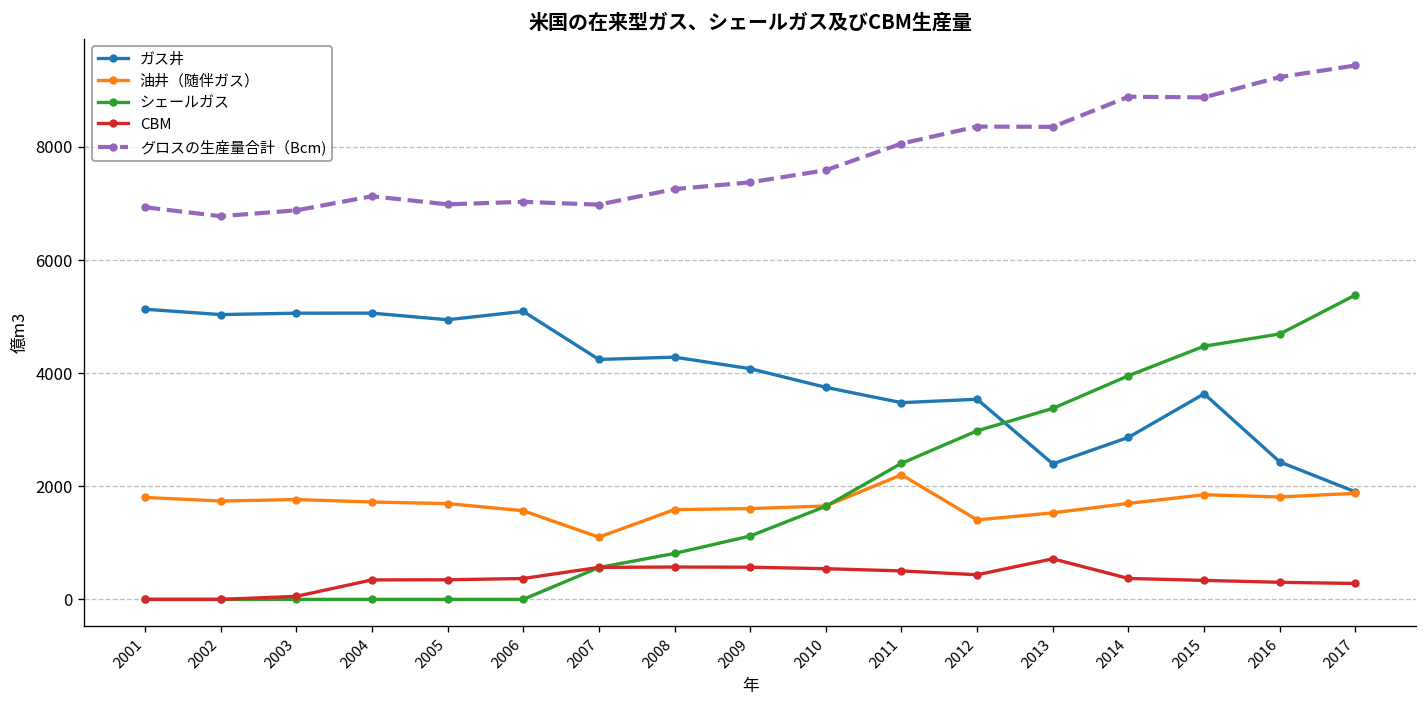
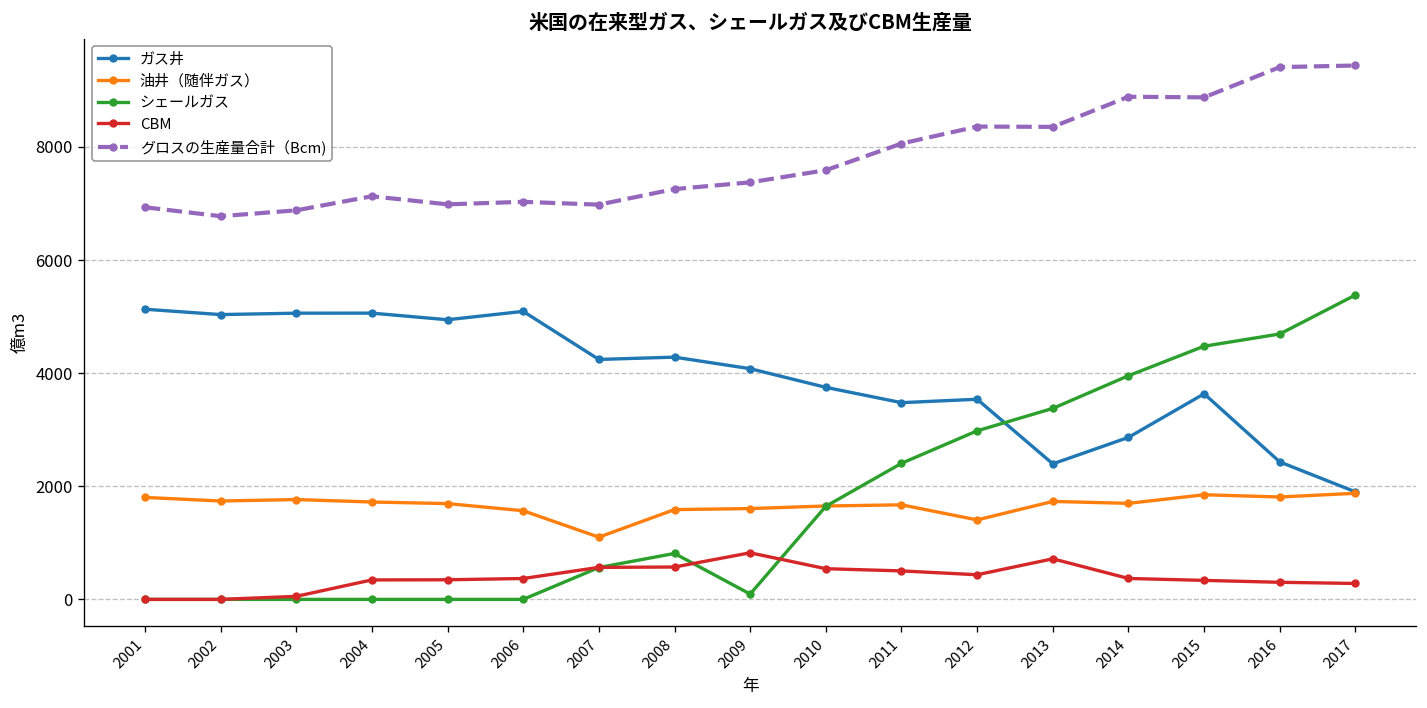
シェールガス, 2009: 1100 -> 100
CBM, 2009: 600 -> 800
油井（随伴ガス）, 2011: 2200 -> 1700
油井（随伴ガス）, 2013: 1500 -> 1700
グロスの生産量合計（Bcm), 2016: 9200 -> 9400
